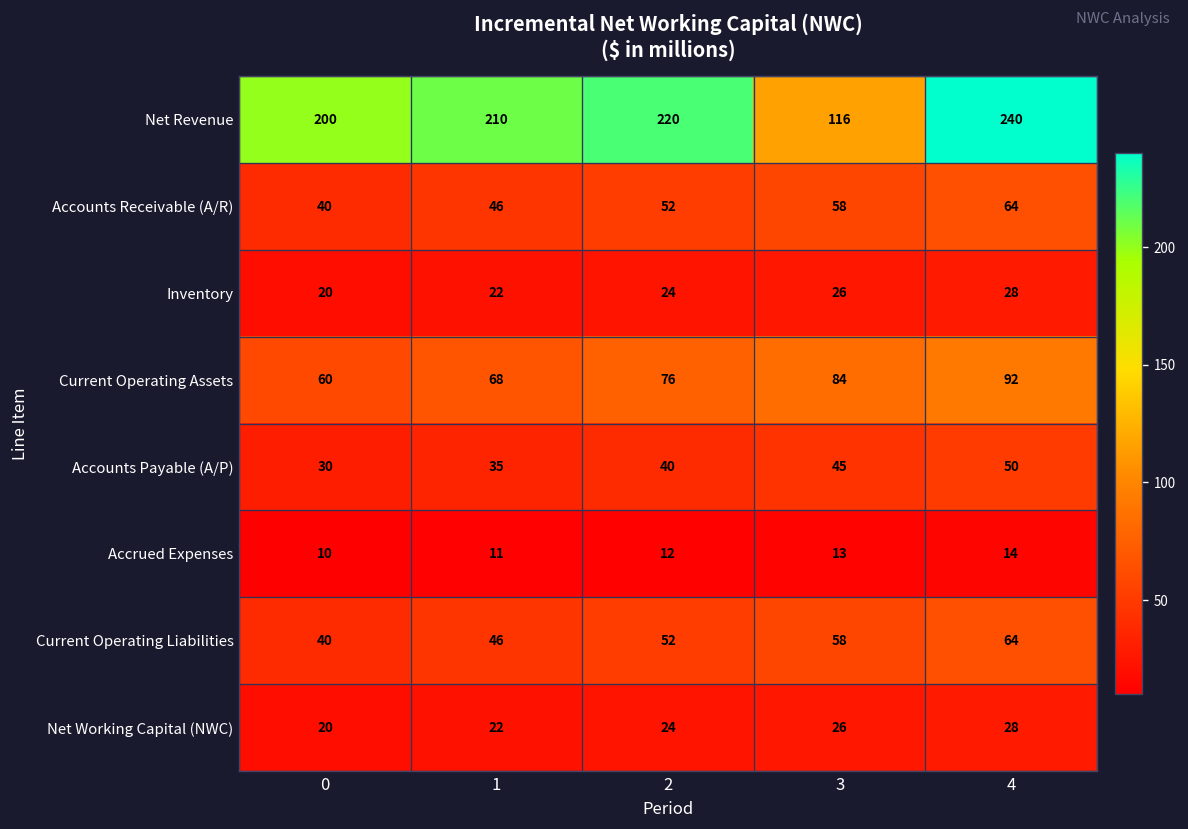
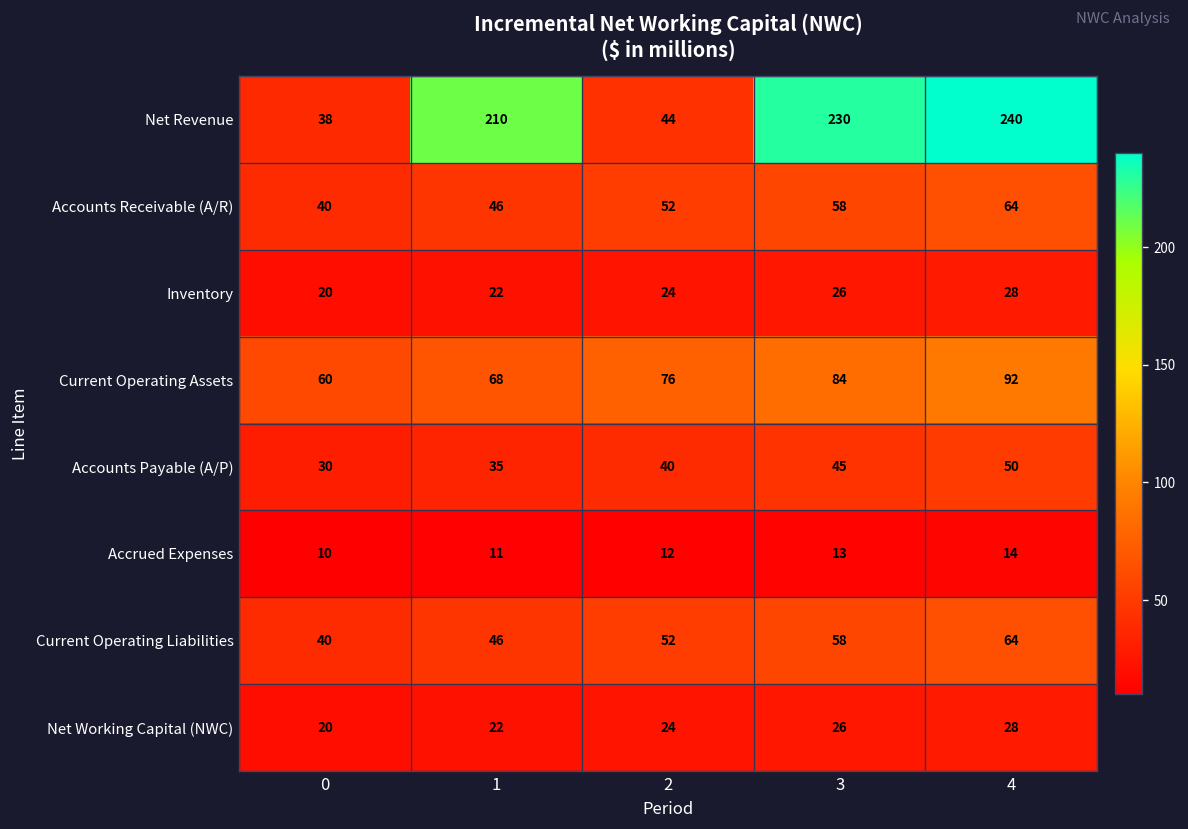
Net Revenue, 0: 200 -> 38
Net Revenue, 2: 220 -> 44
Net Revenue, 3: 116 -> 230
